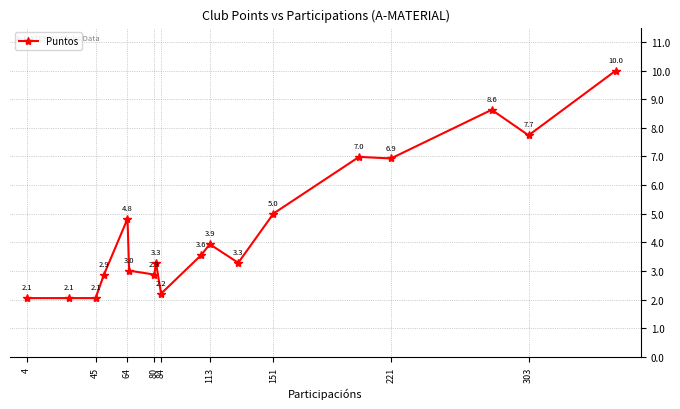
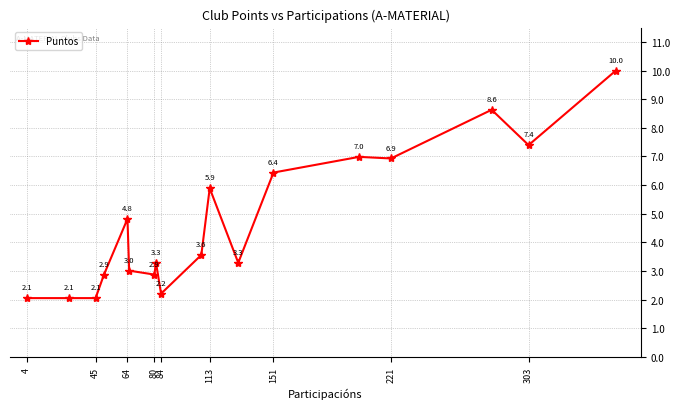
113: 3.9 -> 5.9
151: 5.0 -> 6.4
303: 7.7 -> 7.4
